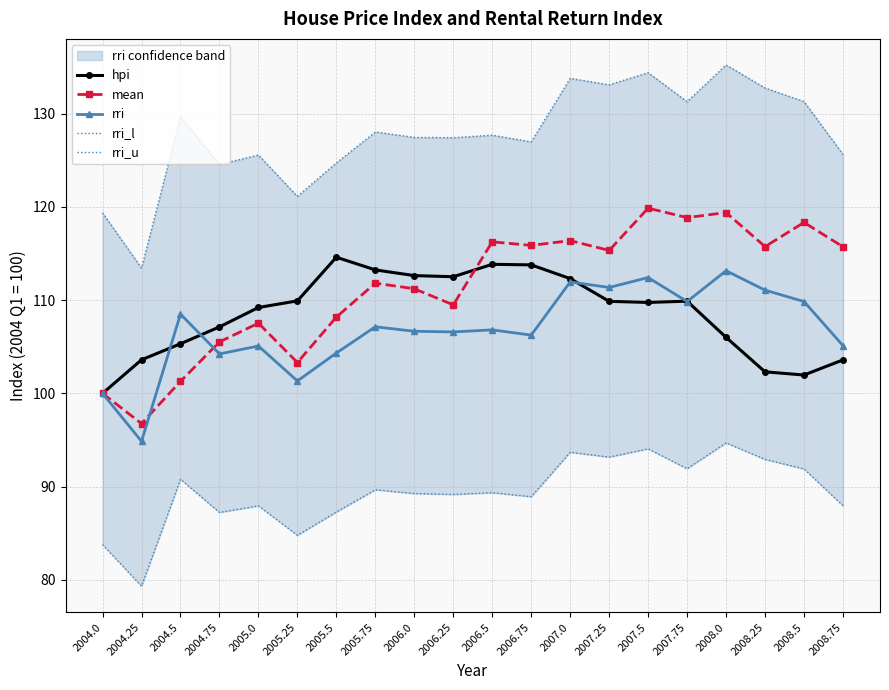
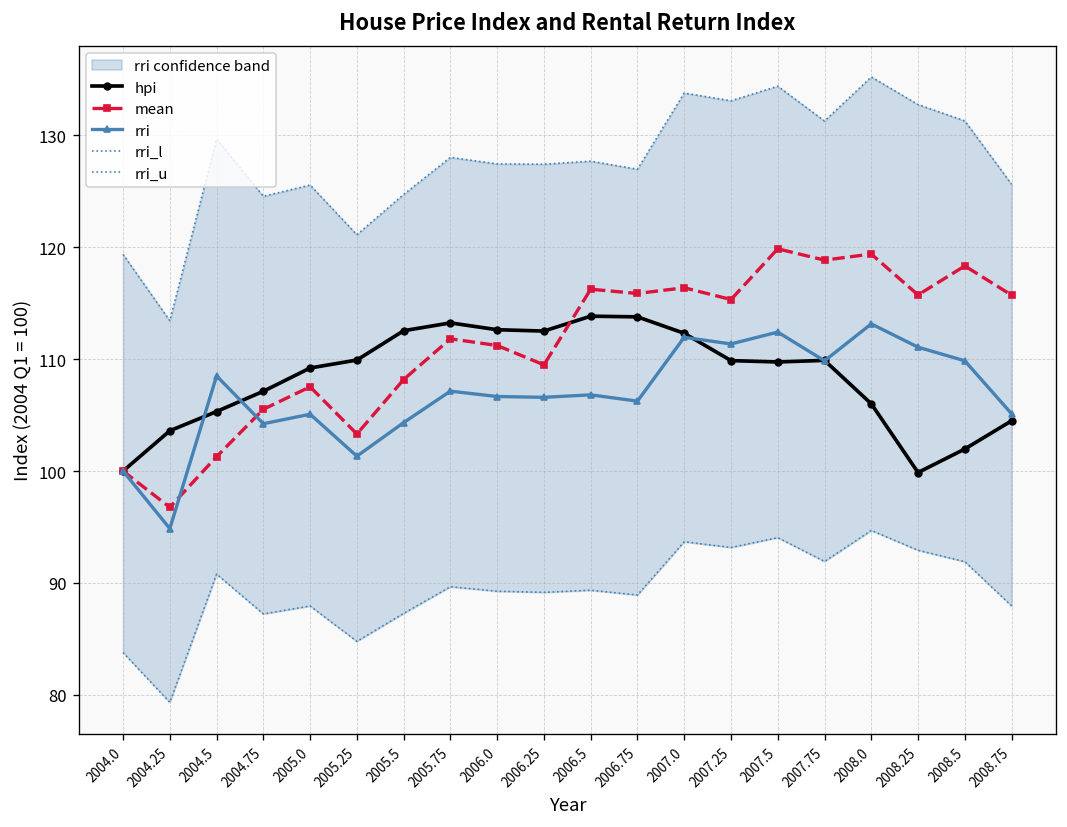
hpi, 2005.5: 115 -> 113
hpi, 2008.25: 102 -> 100
hpi, 2008.75: 103.6 -> 104.5
